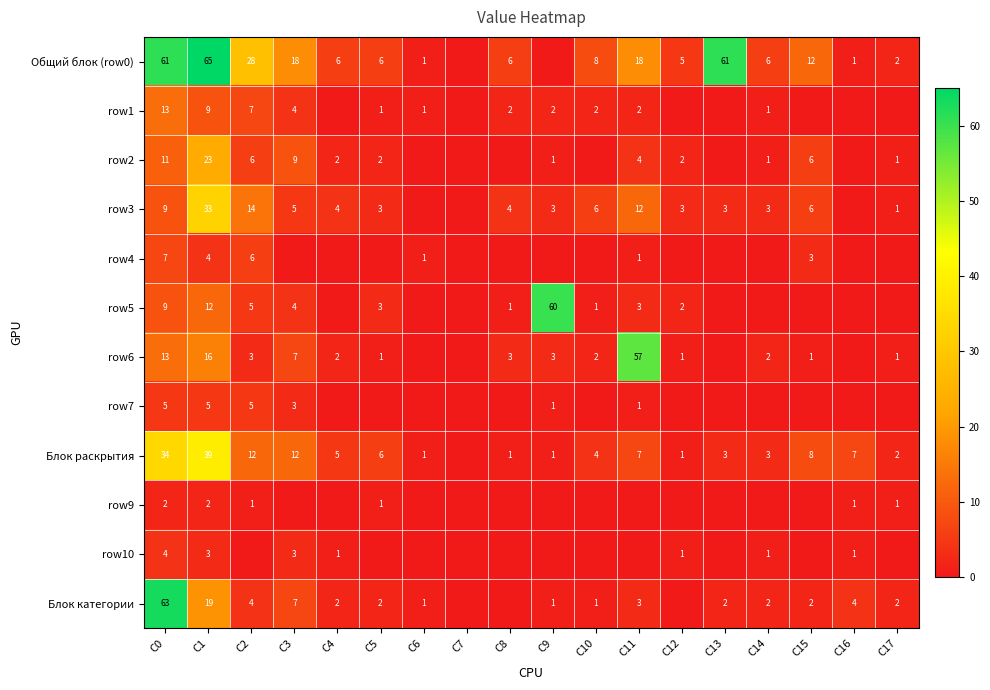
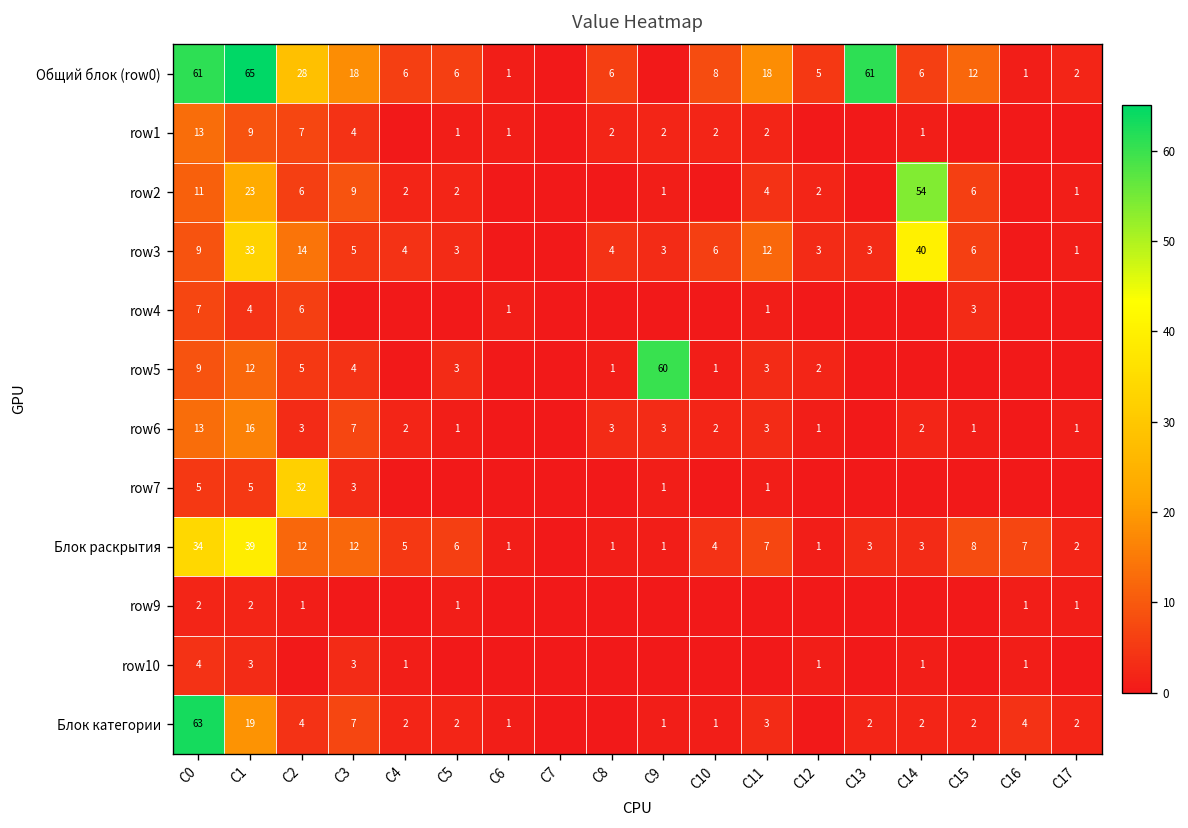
row2, C14: 1 -> 54
row3, C14: 3 -> 40
row6, C11: 57 -> 3
row7, C2: 5 -> 32
